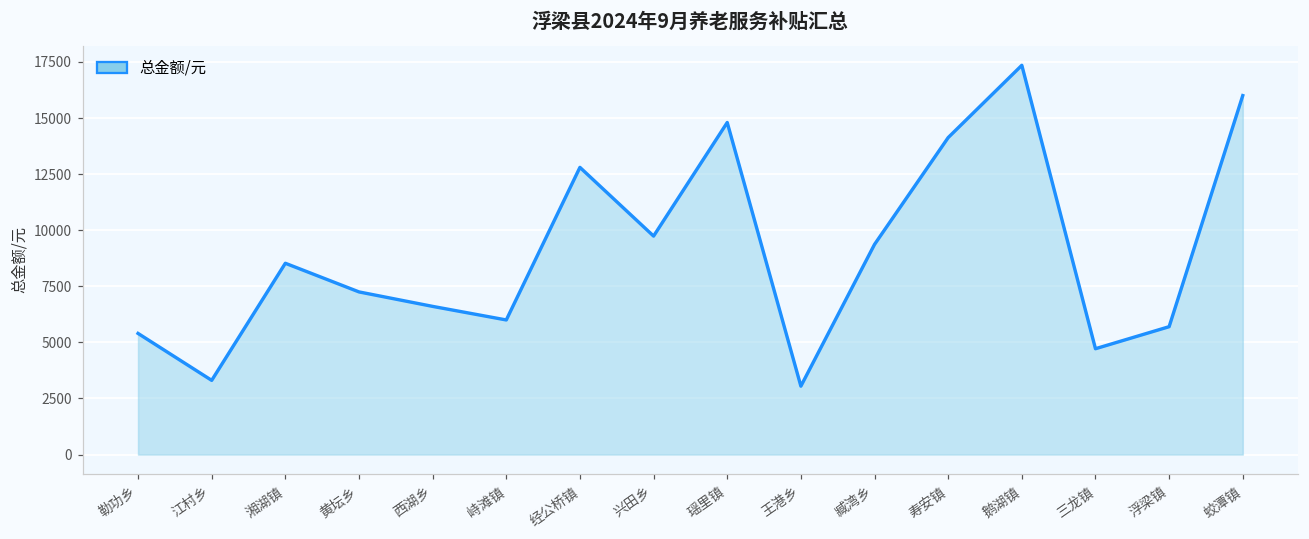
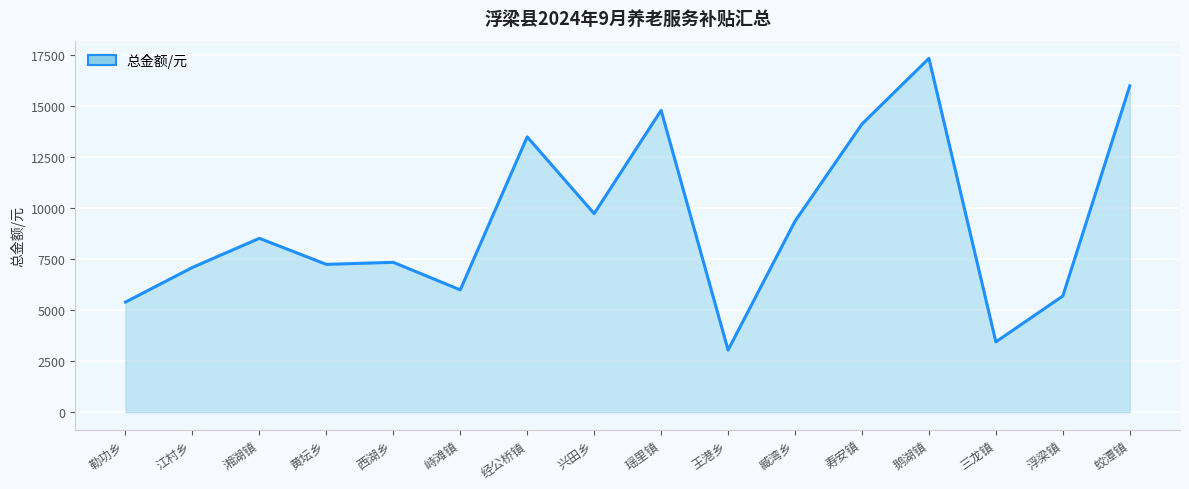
江村乡: 3300 -> 7100
西湖乡: 6600 -> 7400
经公桥镇: 12800 -> 13500
三龙镇: 4700 -> 3500
